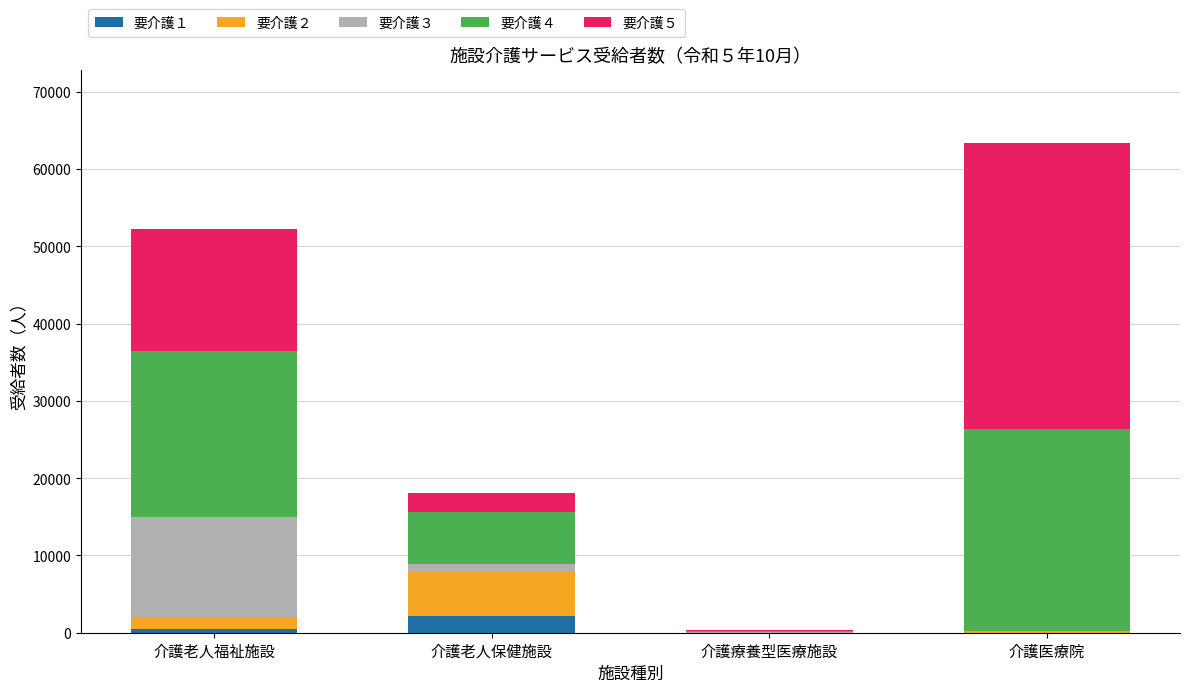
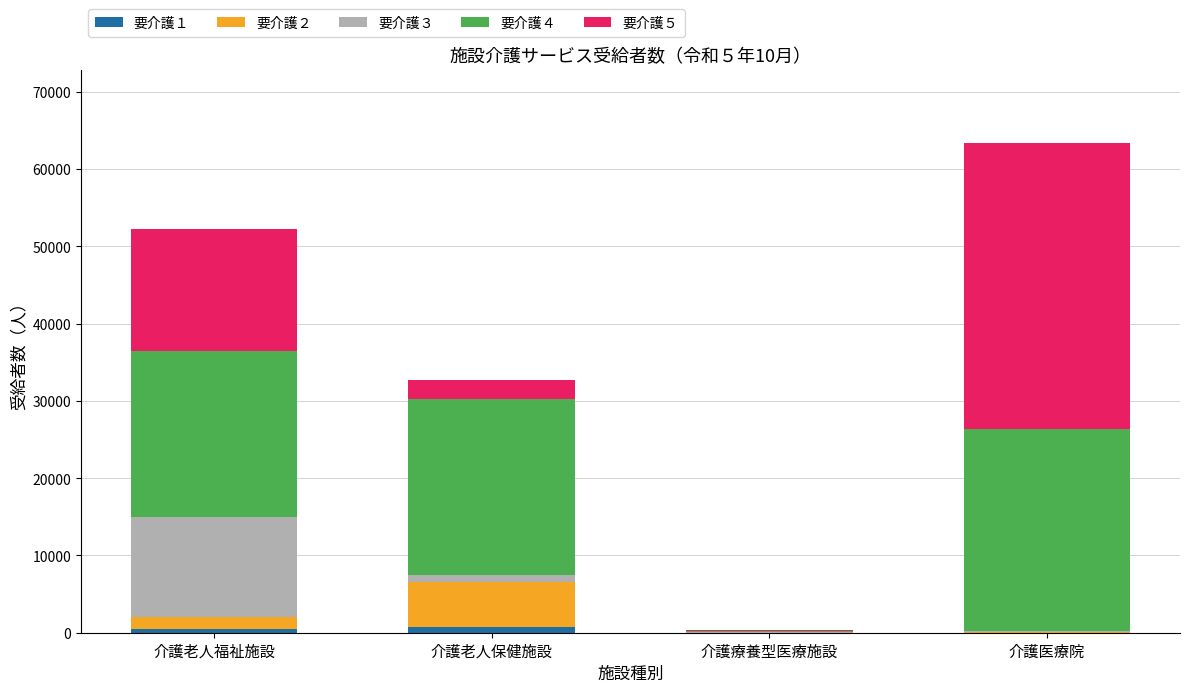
要介護１, 介護老人保健施設: 2000 -> 1000
要介護４, 介護老人保健施設: 7000 -> 23000
